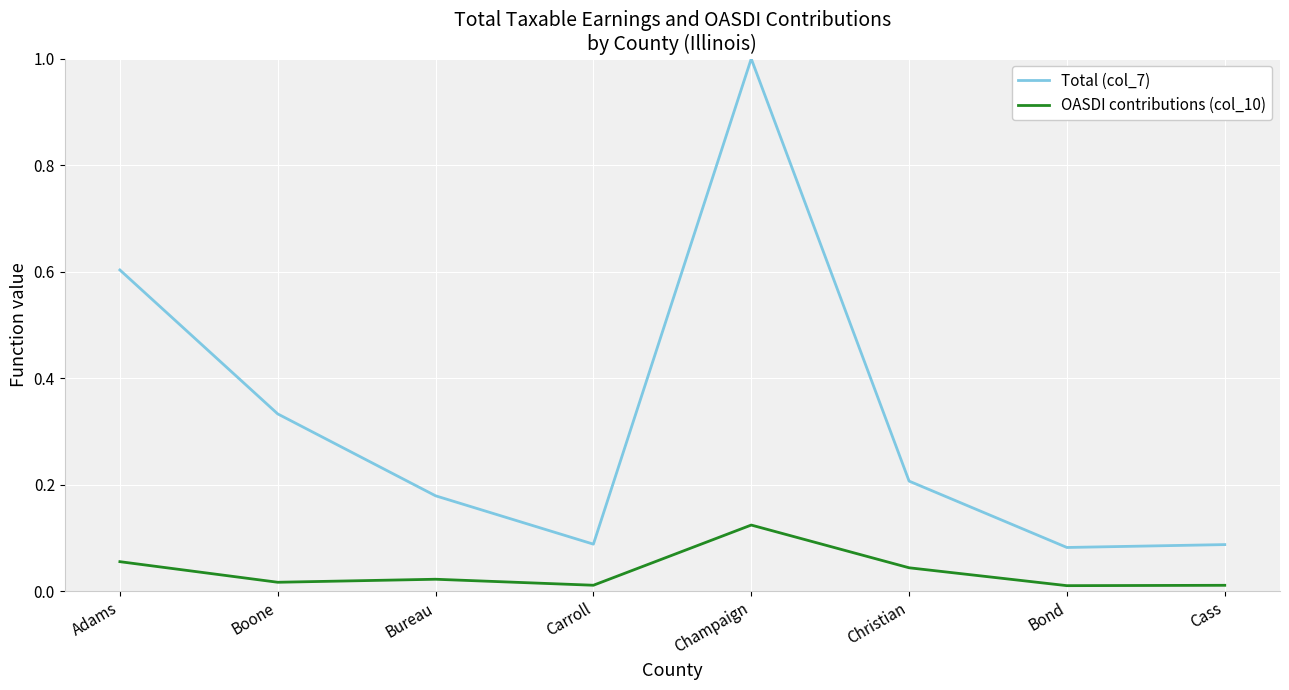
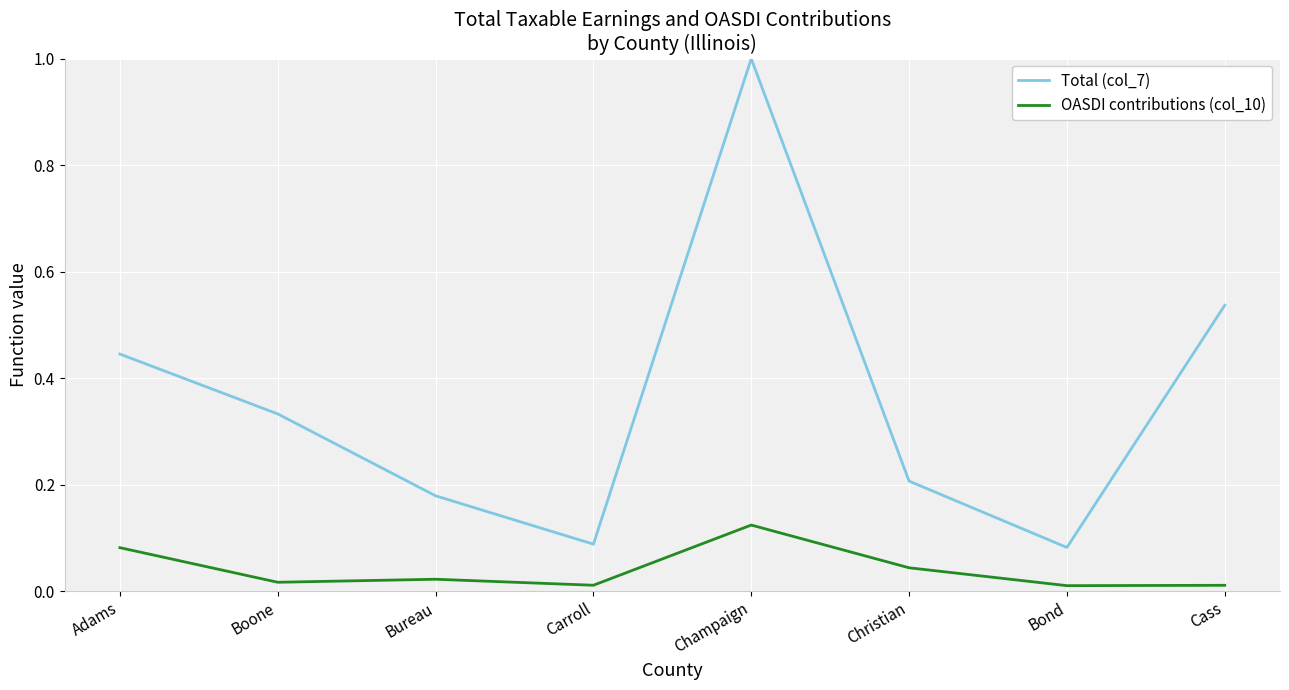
Total (col_7), Adams: 0.60 -> 0.45
OASDI contributions (col_10), Adams: 0.06 -> 0.08
Total (col_7), Cass: 0.09 -> 0.54
